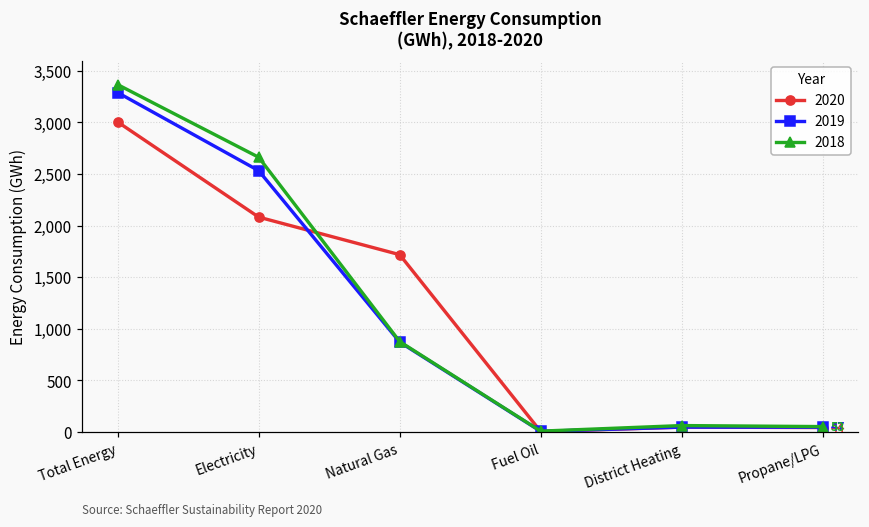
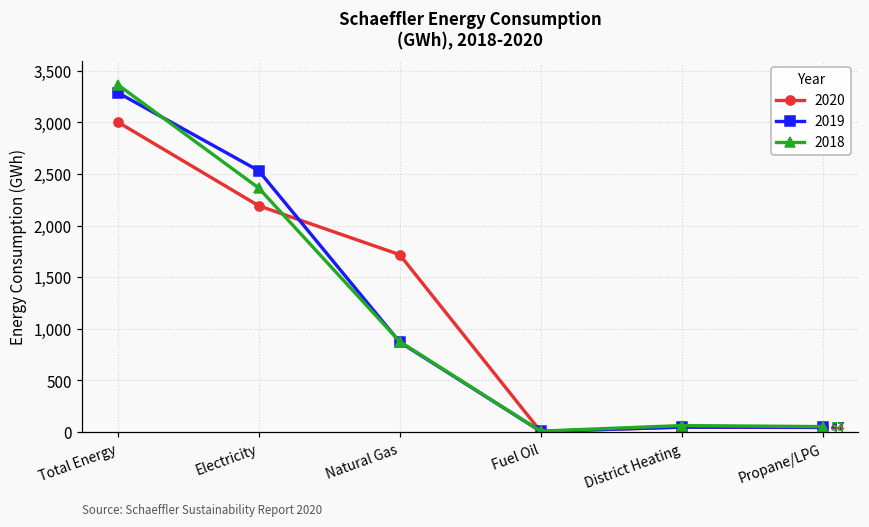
2020, Electricity: 2,100 -> 2,200
2018, Electricity: 2,700 -> 2,400
